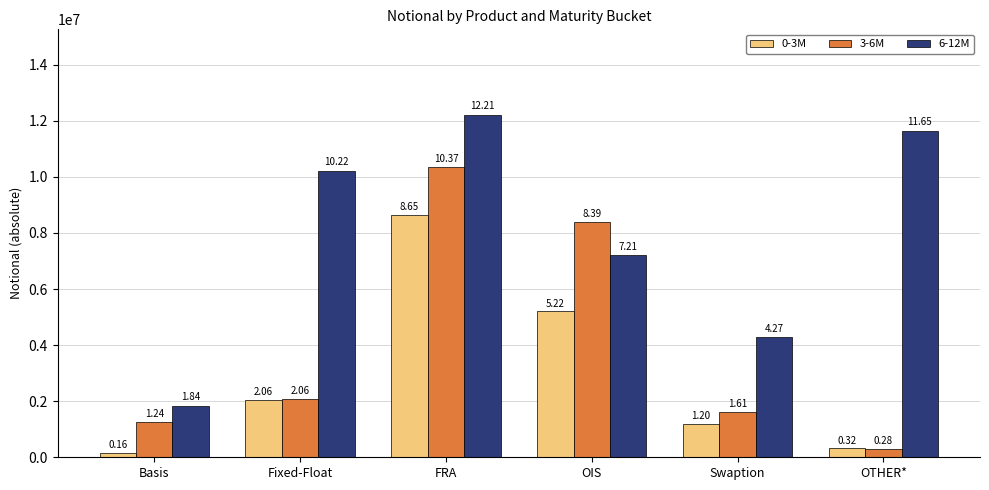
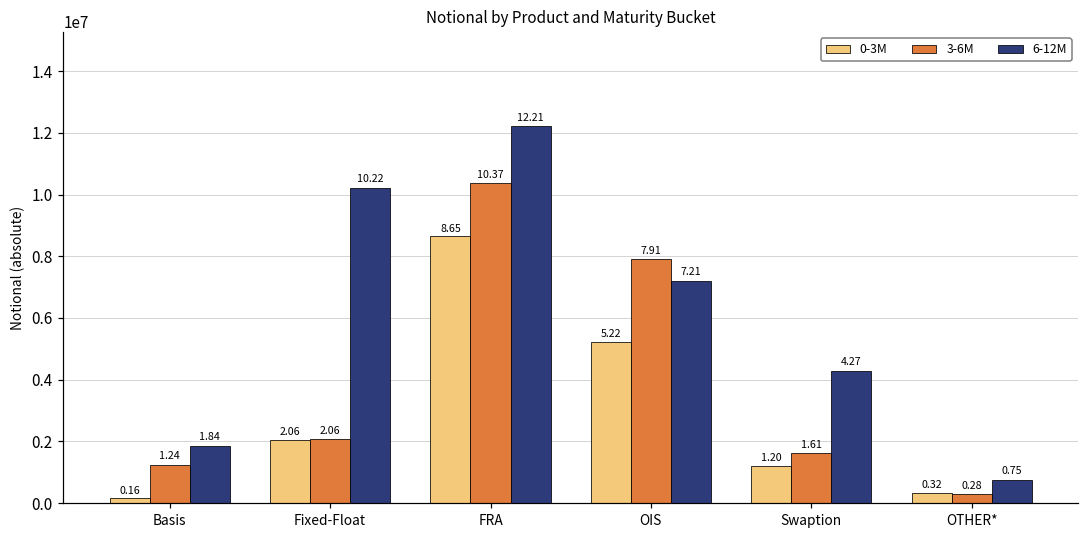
3-6M, OIS: 8.39 -> 7.91
6-12M, OTHER*: 11.65 -> 0.75
